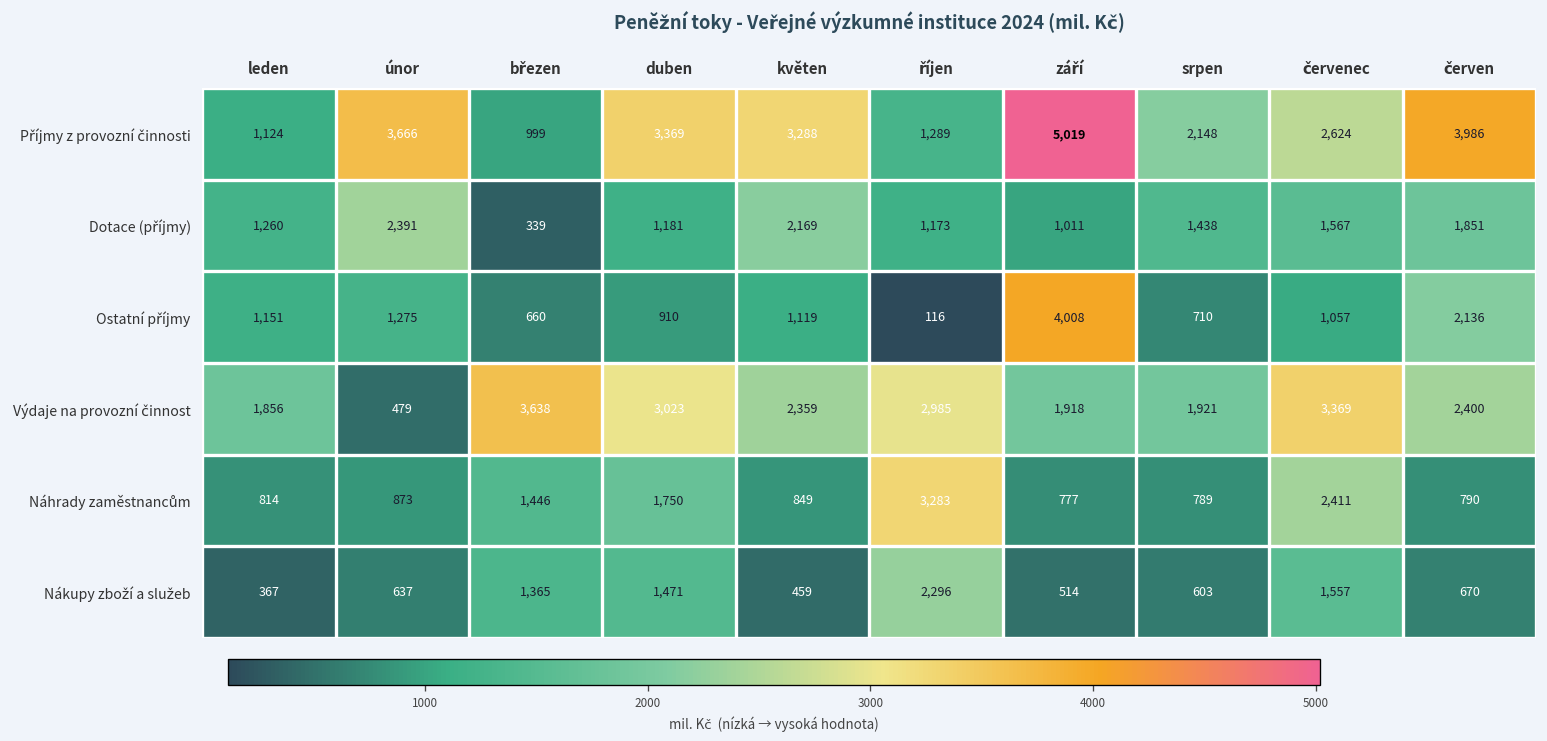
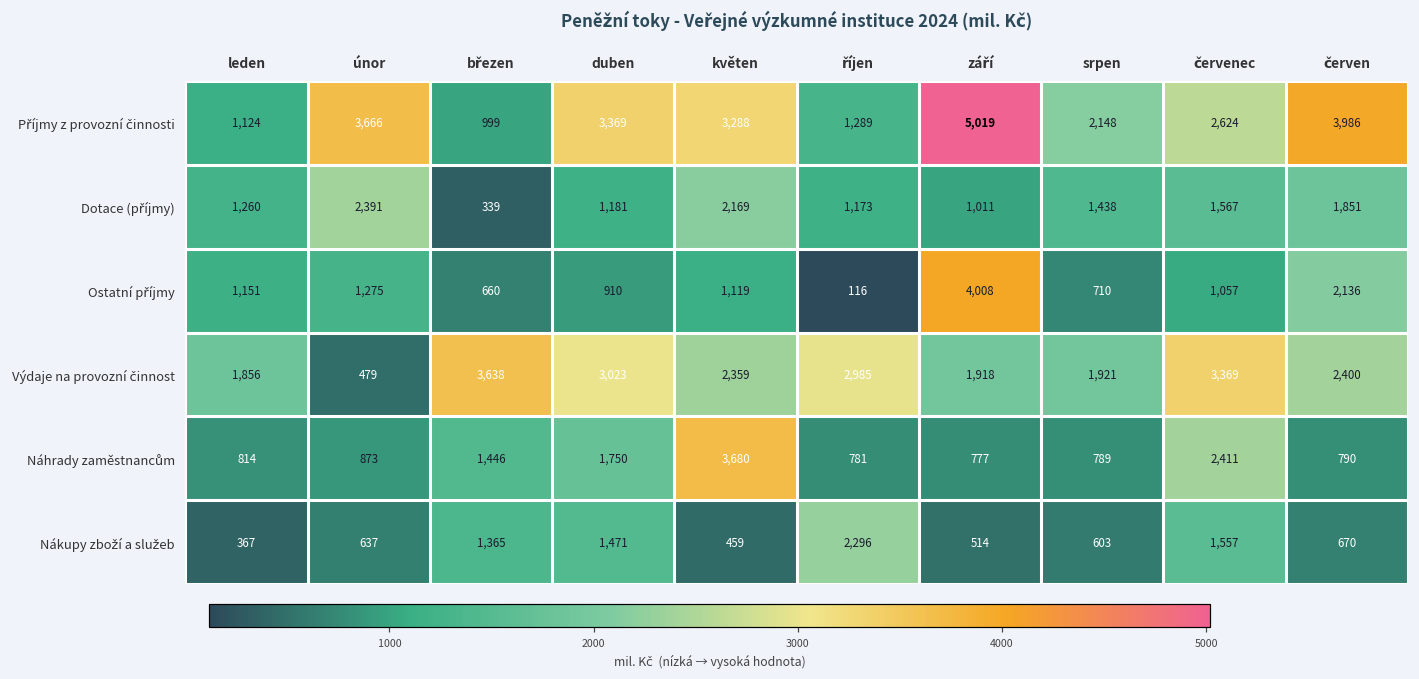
Náhrady zaměstnancům, květen: 849 -> 3,680
Náhrady zaměstnancům, říjen: 3,283 -> 781
